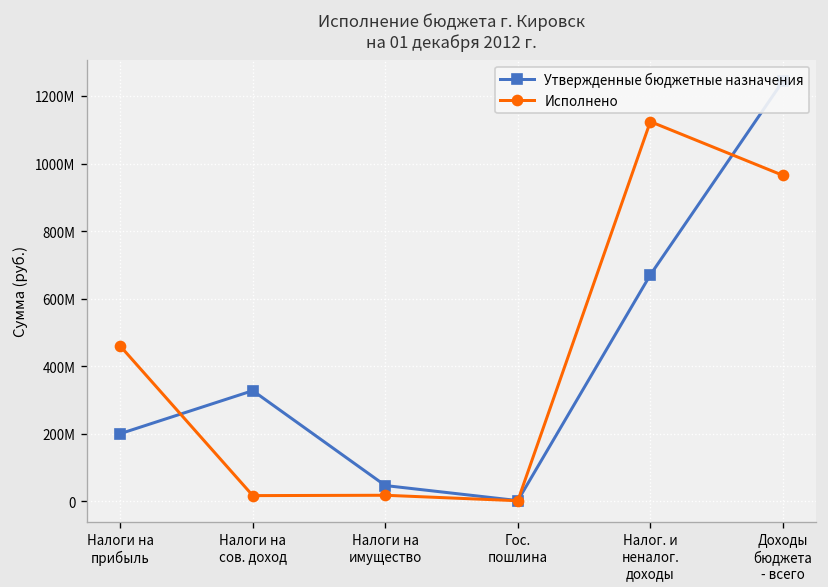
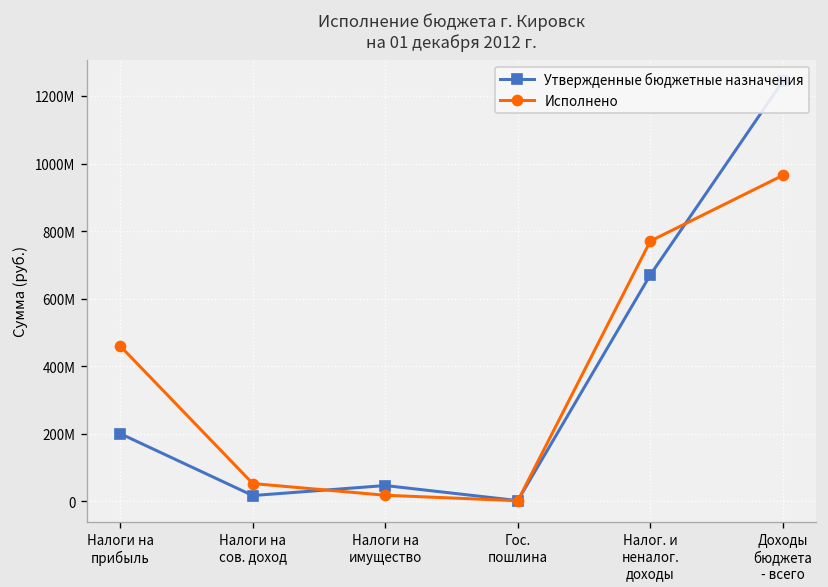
Утвержденные бюджетные назначения, Налоги на сов. доход: 330000000 -> 20000000
Исполнено, Налоги на сов. доход: 20000000 -> 50000000
Исполнено, Налог. и неналог. доходы: 1120000000 -> 770000000
